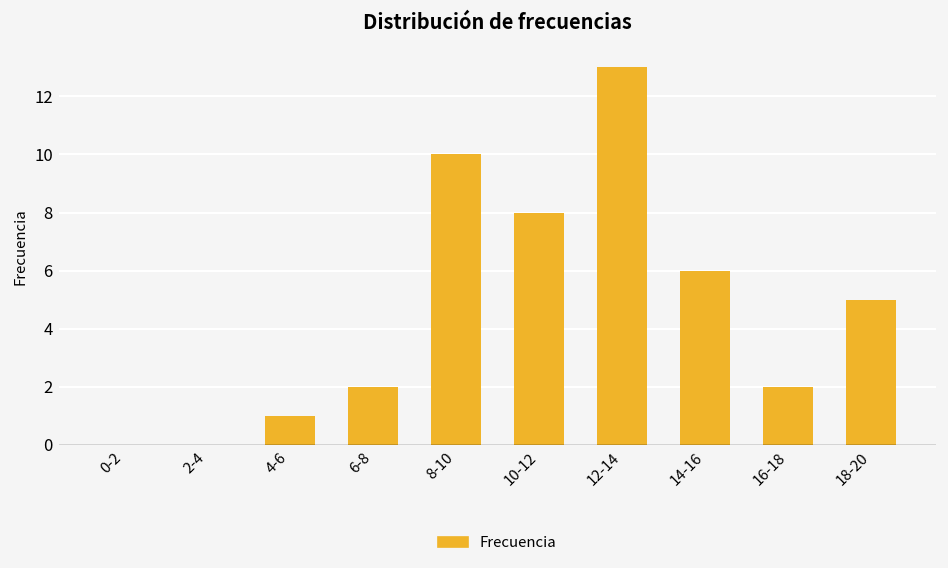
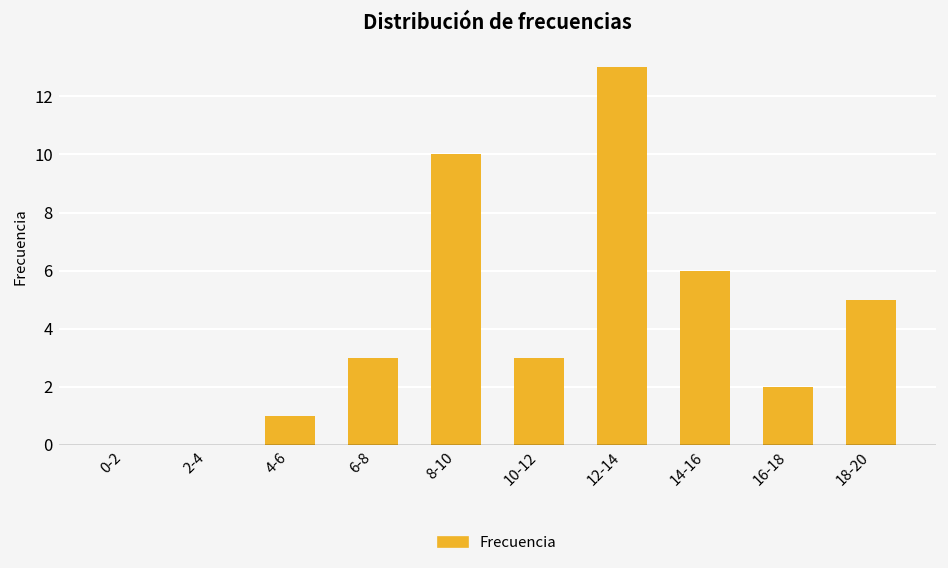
6-8: 2 -> 3
10-12: 8 -> 3
